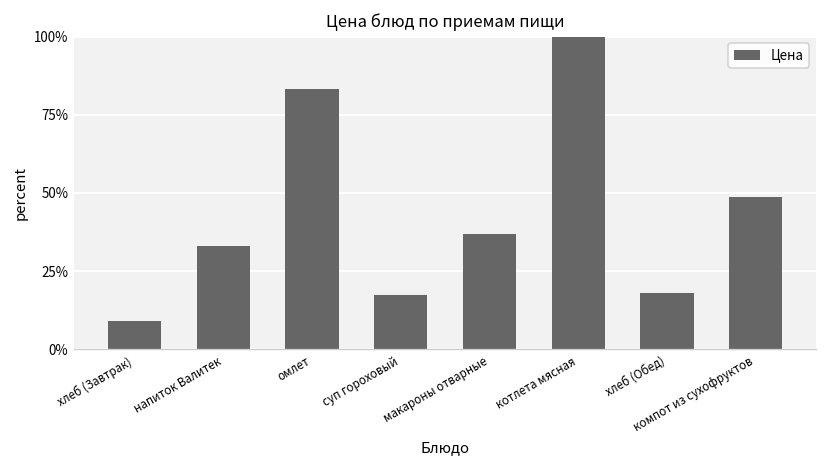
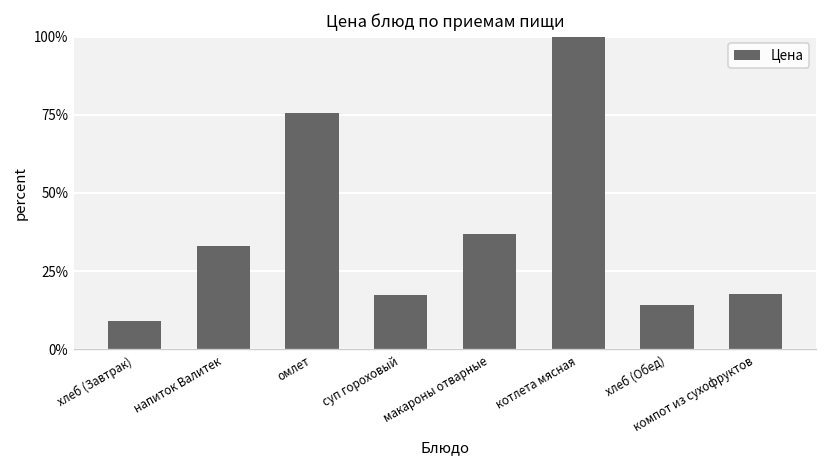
омлет: 83% -> 75%
хлеб (Обед): 18% -> 14%
компот из сухофруктов: 49% -> 18%
